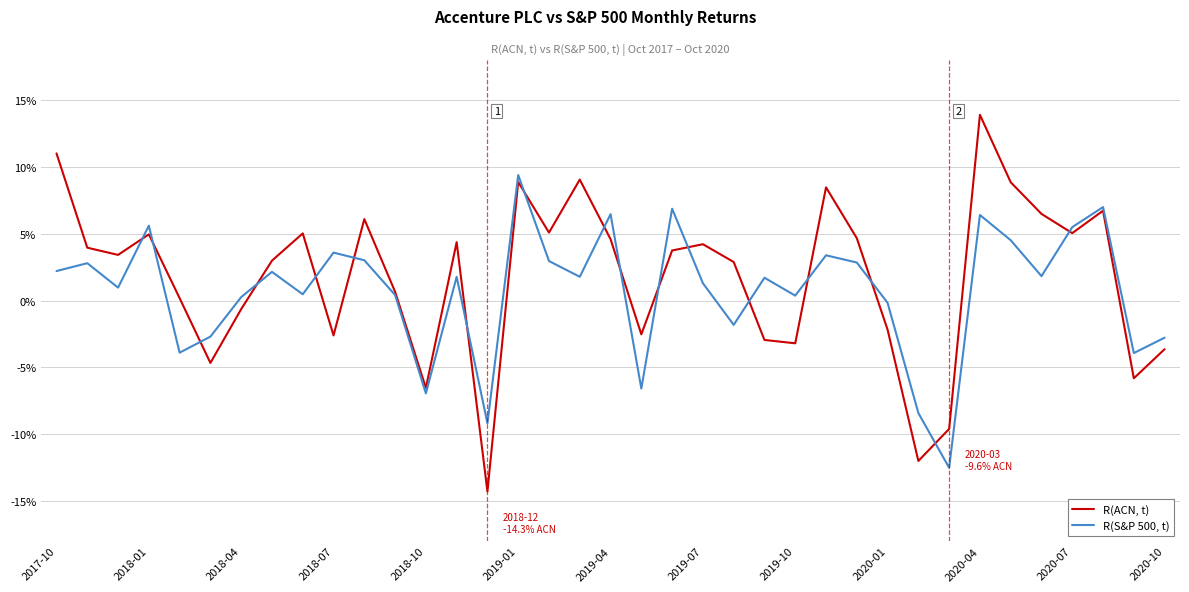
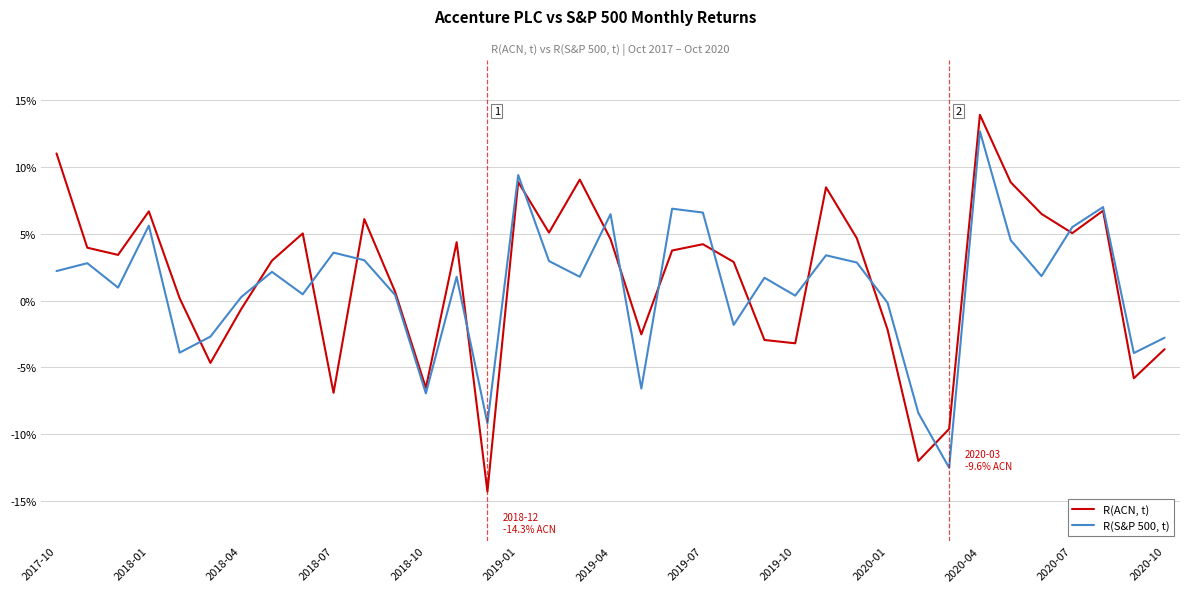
R(ACN, t), 2018-01: 5.0% -> 6.7%
R(ACN, t), 2018-07: -2.6% -> -6.9%
R(S&P 500, t), 2019-07: 1.3% -> 6.6%
R(S&P 500, t), 2020-04: 6.4% -> 12.7%
